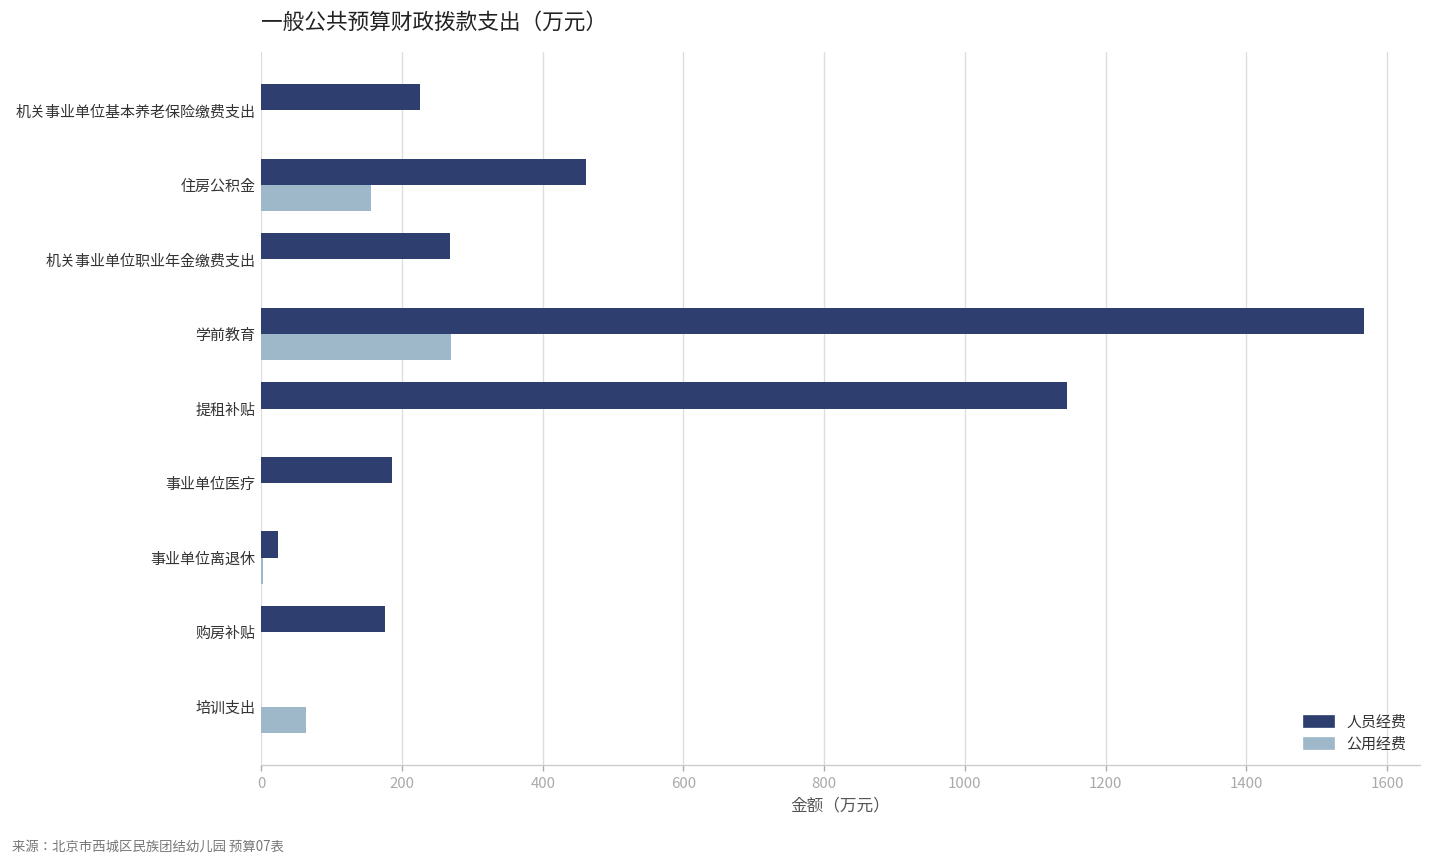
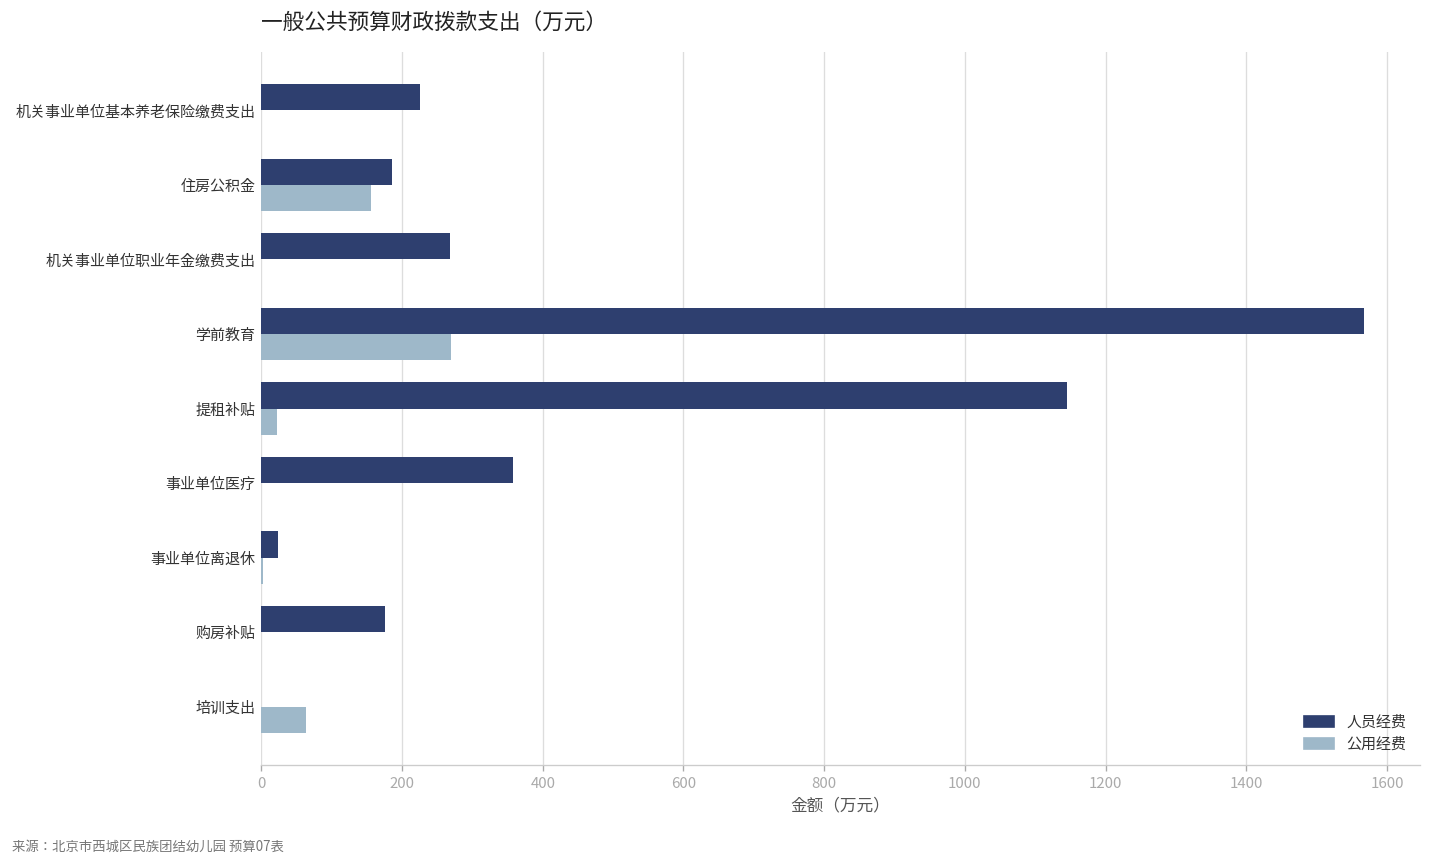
人员经费, 住房公积金: 460 -> 190
公用经费, 提租补贴: 0 -> 20
人员经费, 事业单位医疗: 190 -> 360
